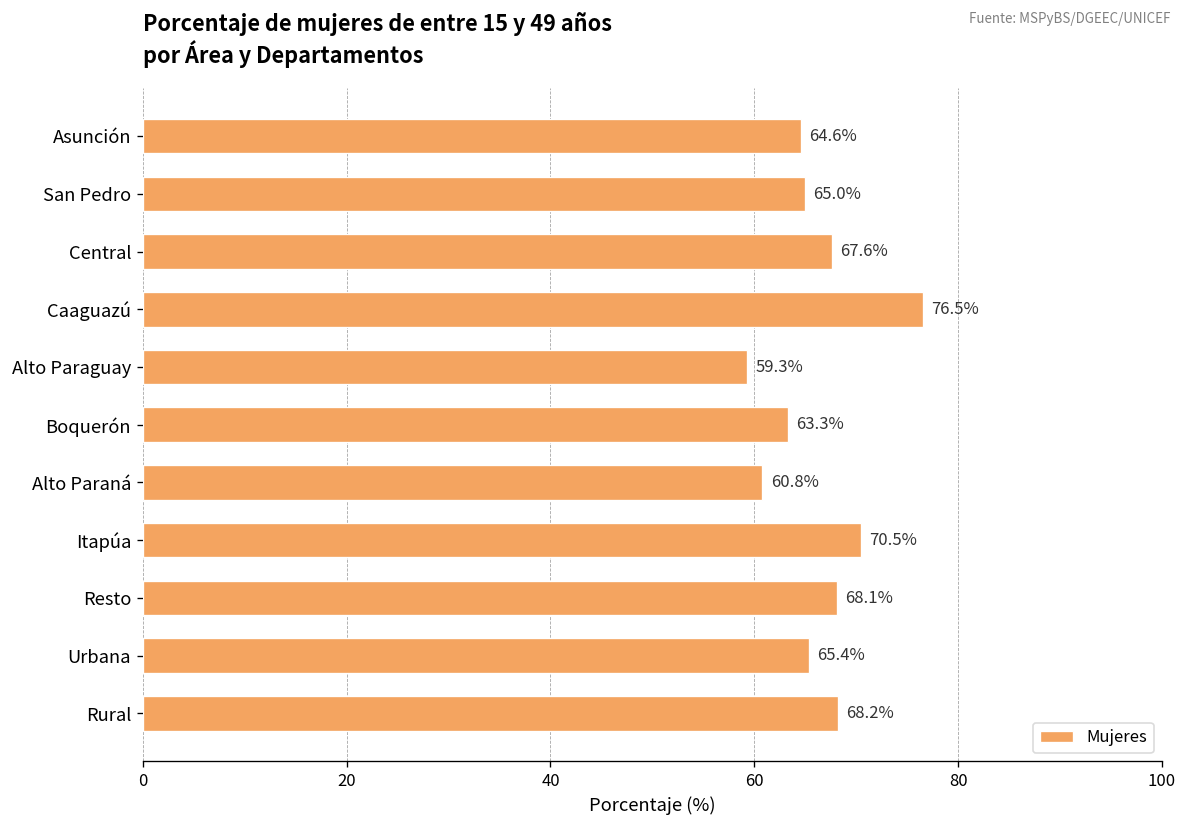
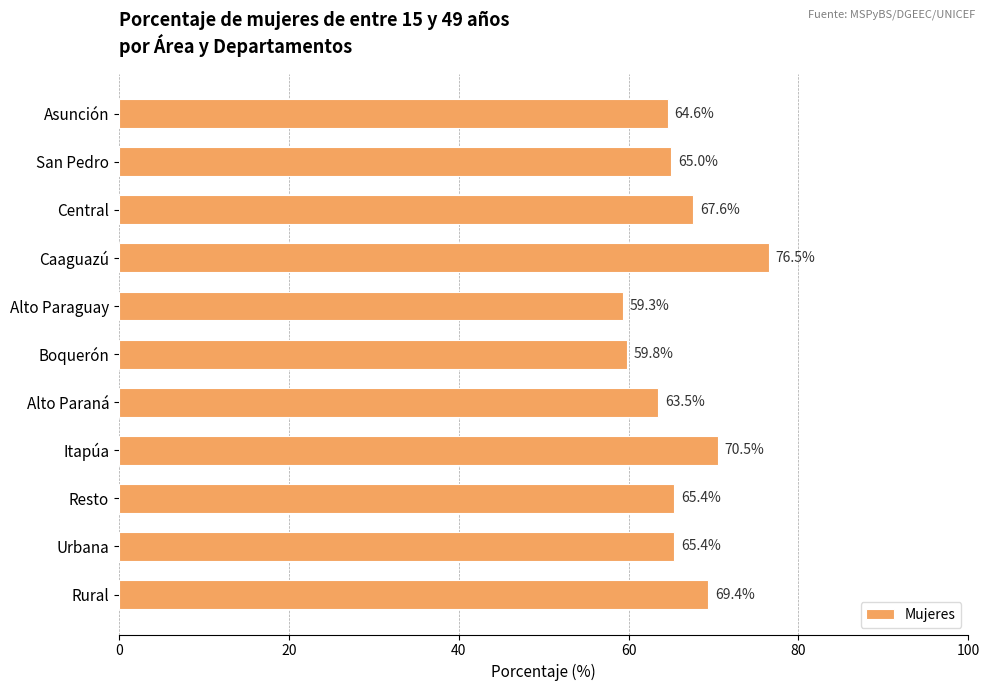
Boquerón: 63.3% -> 59.8%
Alto Paraná: 60.8% -> 63.5%
Resto: 68.1% -> 65.4%
Rural: 68.2% -> 69.4%
